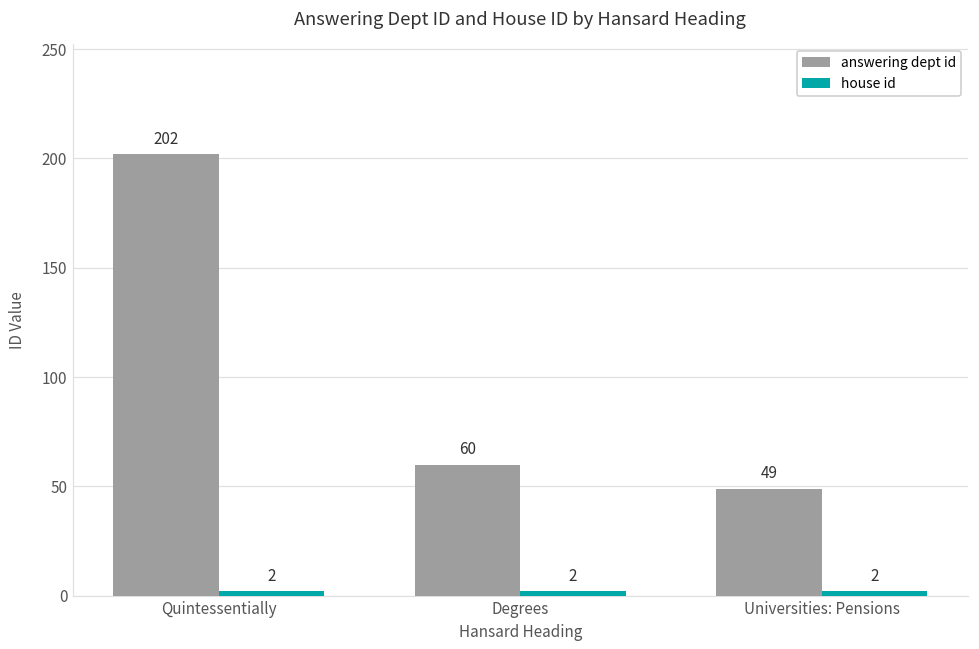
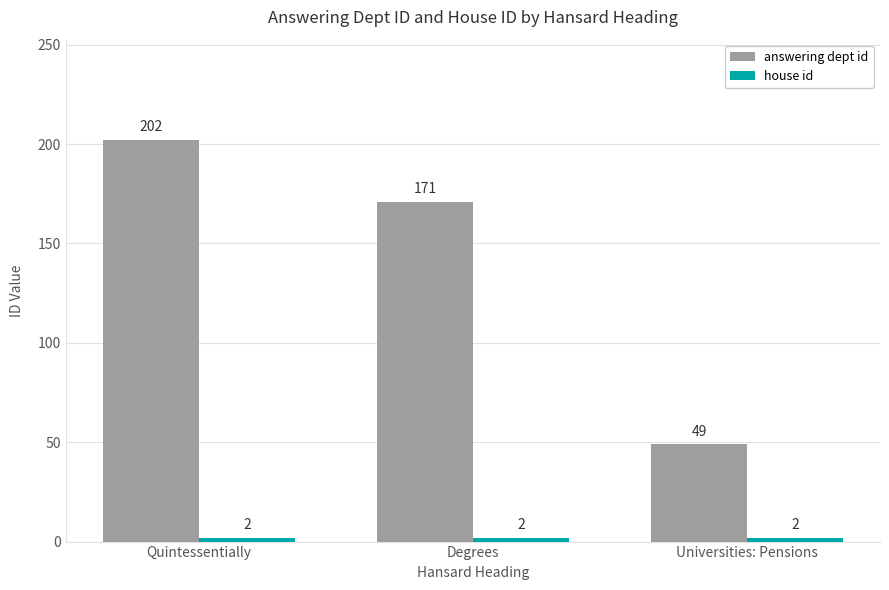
answering dept id, Degrees: 60 -> 171
